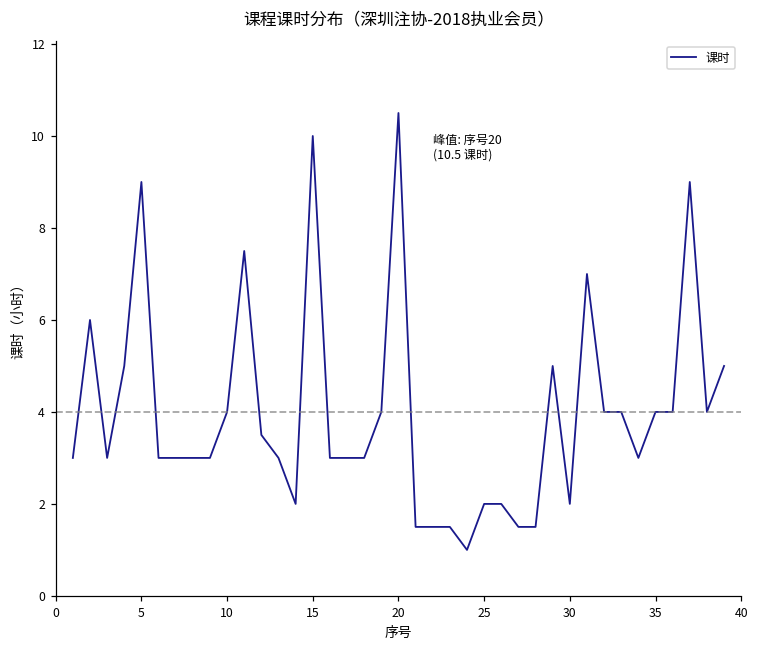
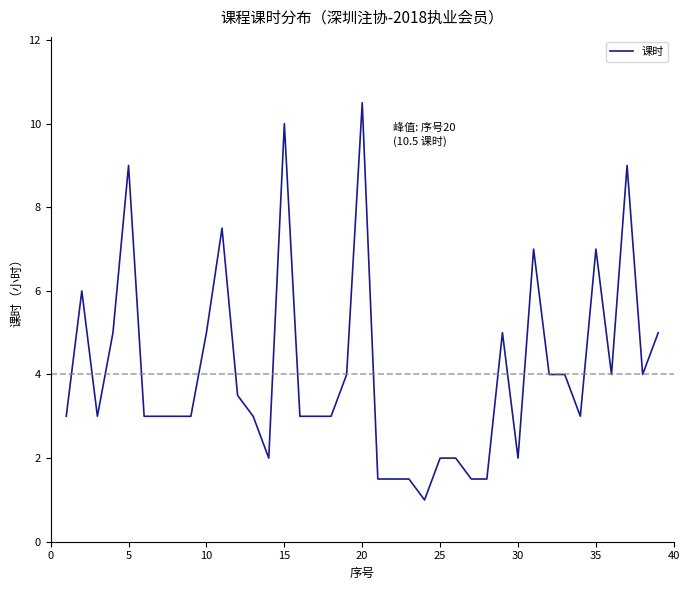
10: 4 -> 5
35: 4 -> 7
